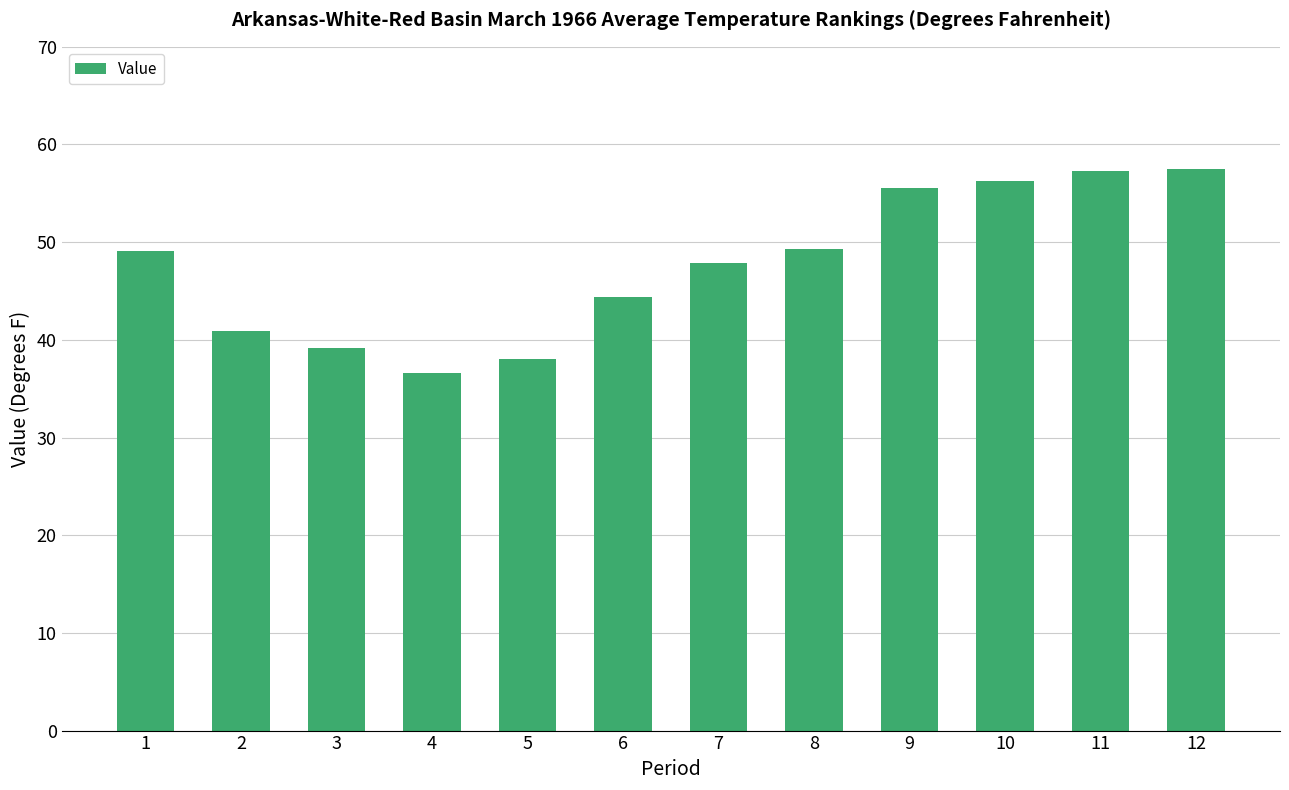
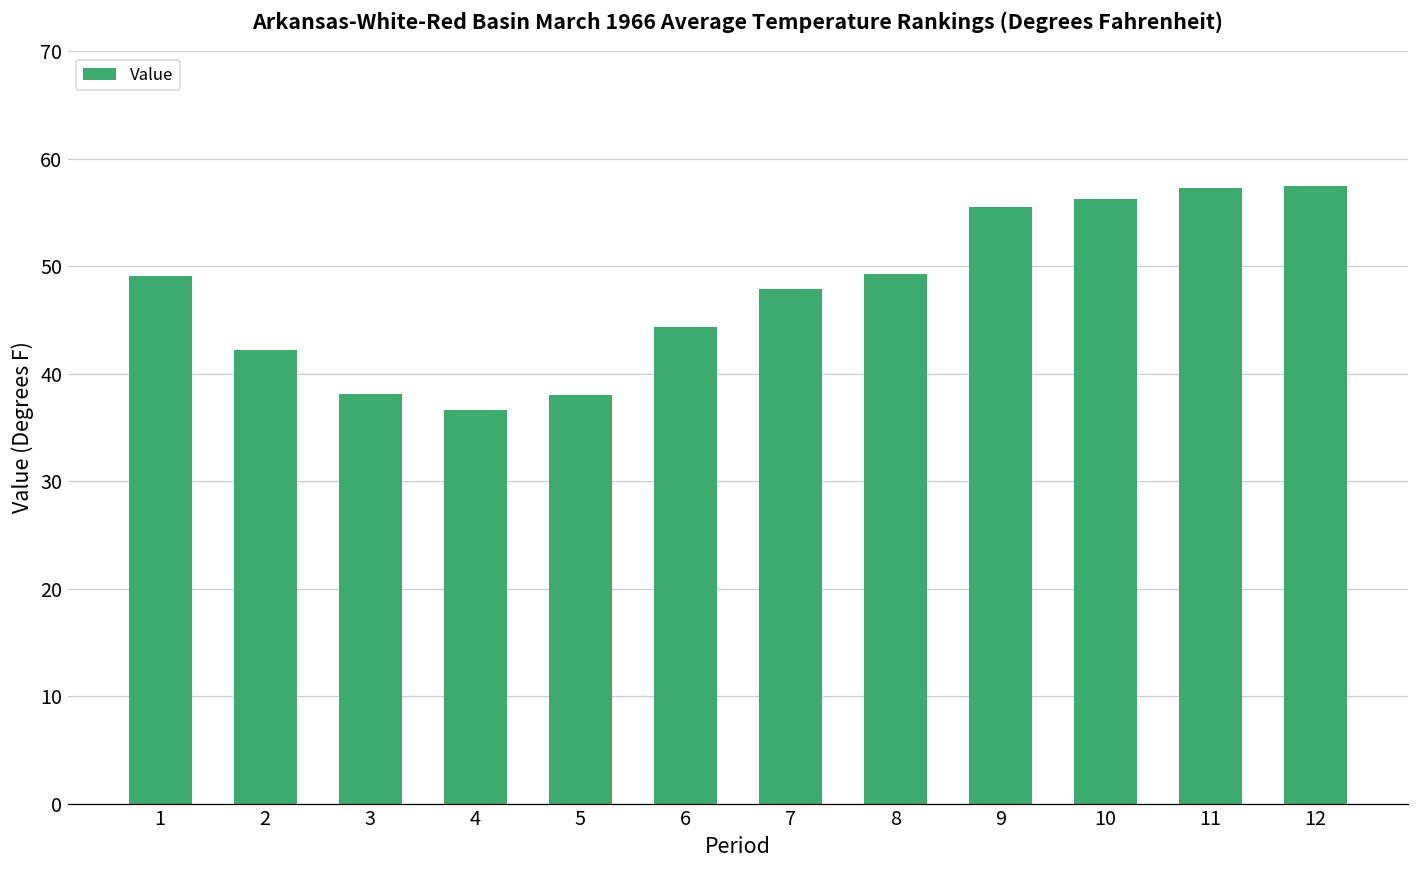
2: 41 -> 42
3: 39 -> 38
